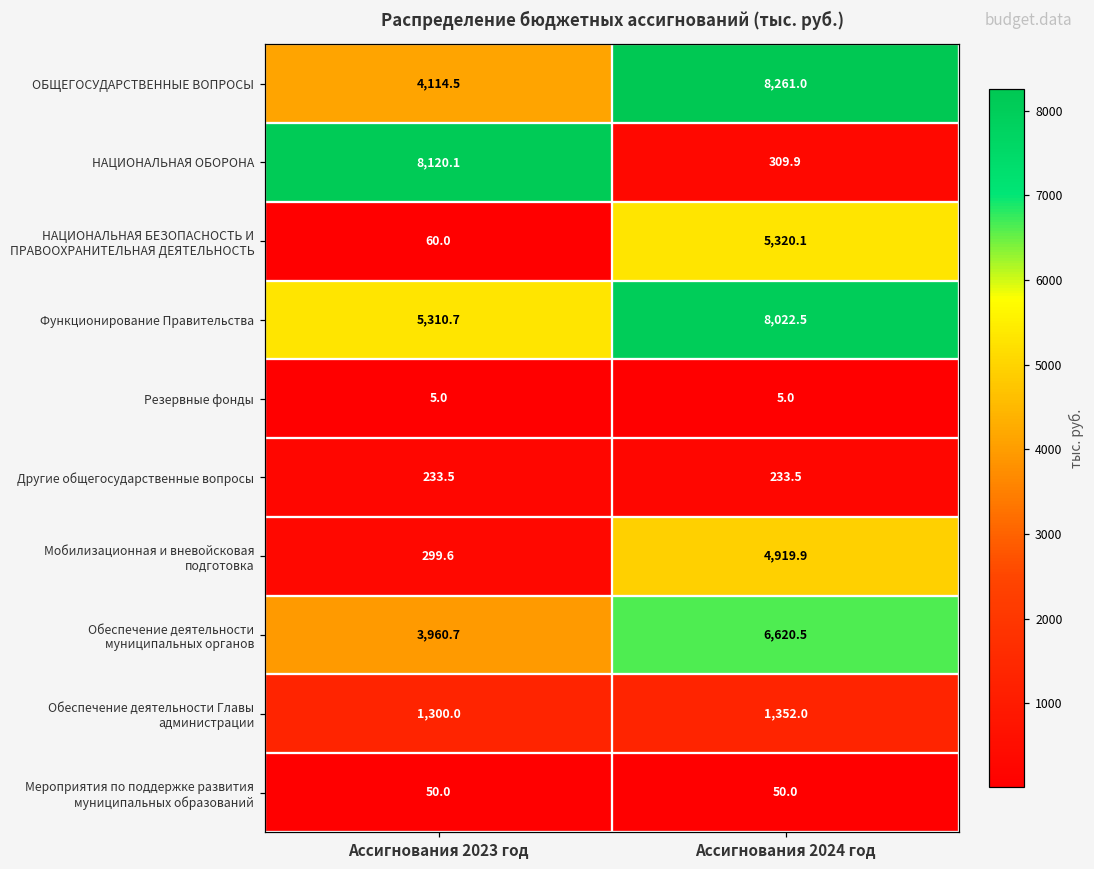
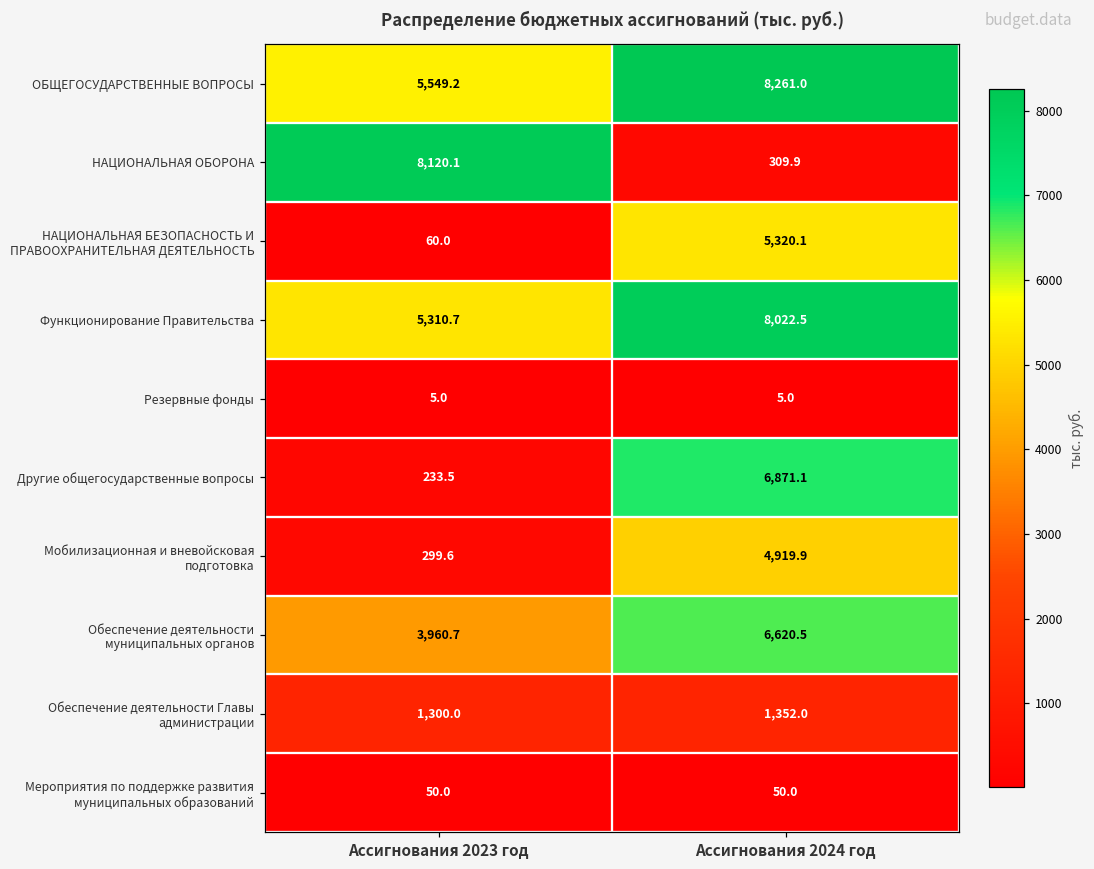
ОБЩЕГОСУДАРСТВЕННЫЕ ВОПРОСЫ, Ассигнования 2023 год: 4,114.5 -> 5,549.2
Другие общегосударственные вопросы, Ассигнования 2024 год: 233.5 -> 6,871.1
